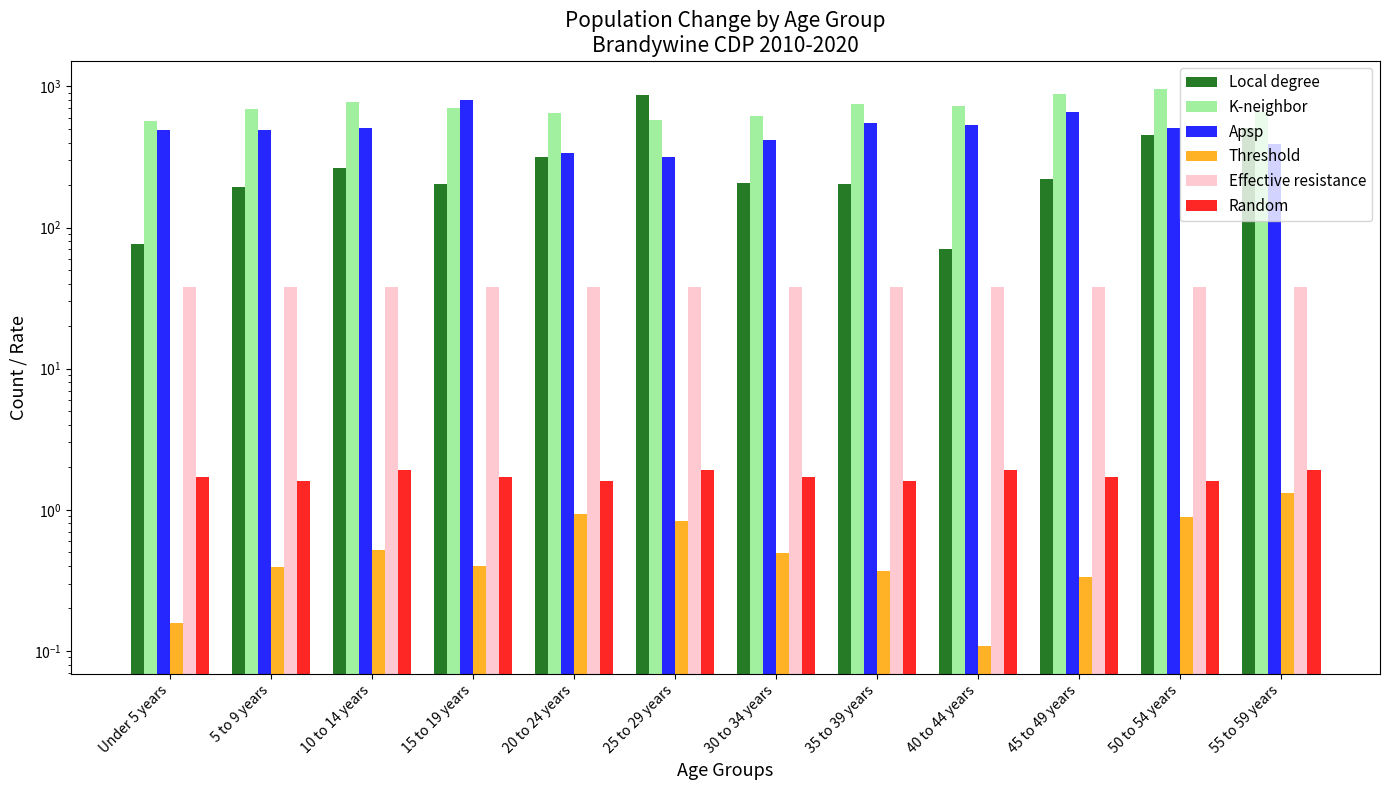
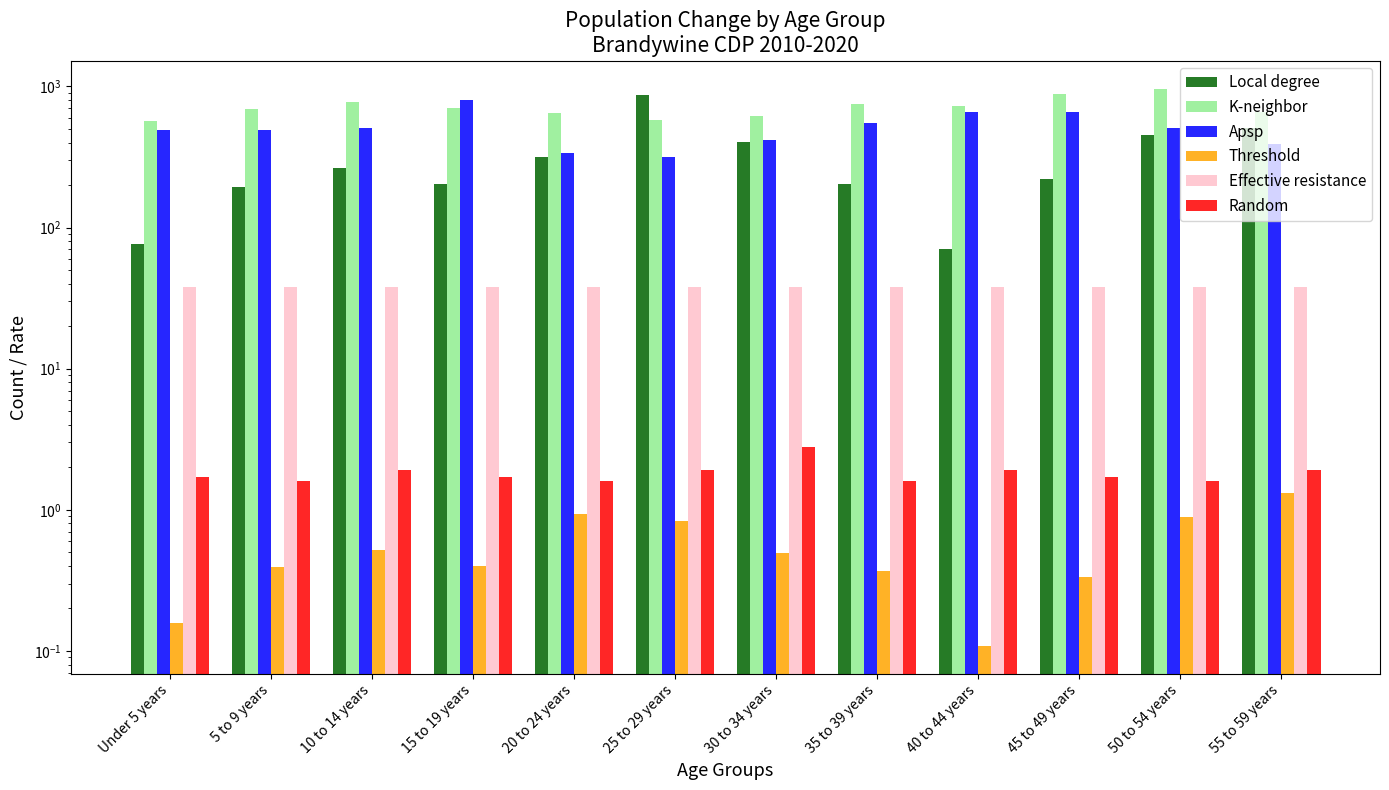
Local degree, 30 to 34 years: 210 -> 410
Random, 30 to 34 years: 1.7 -> 2.8
Apsp, 40 to 44 years: 540 -> 700
